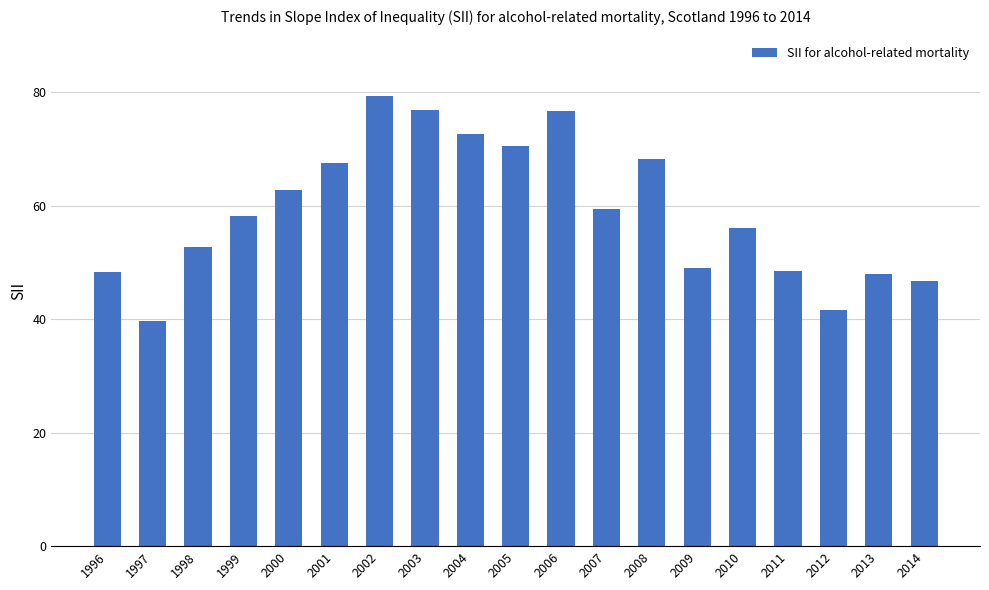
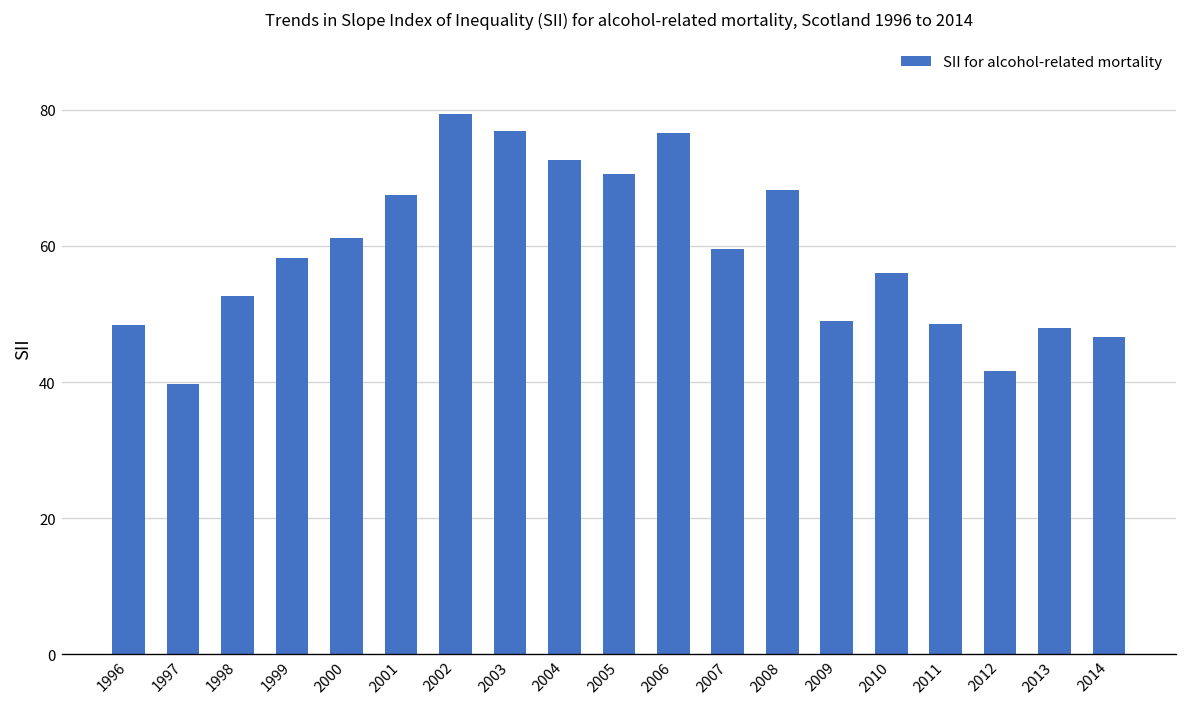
2000: 63 -> 61
